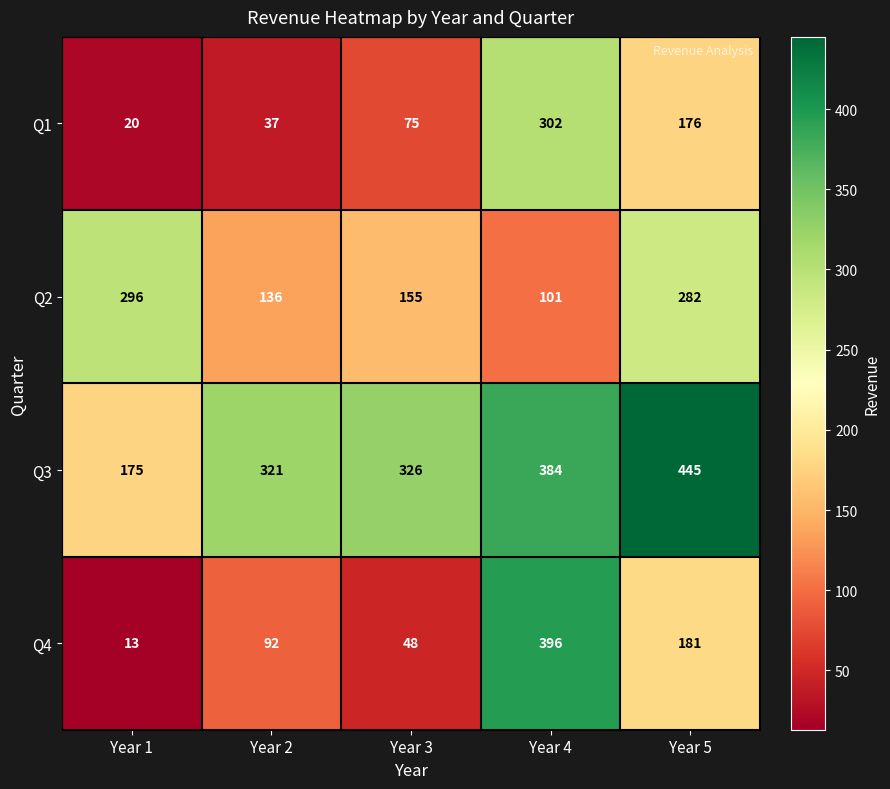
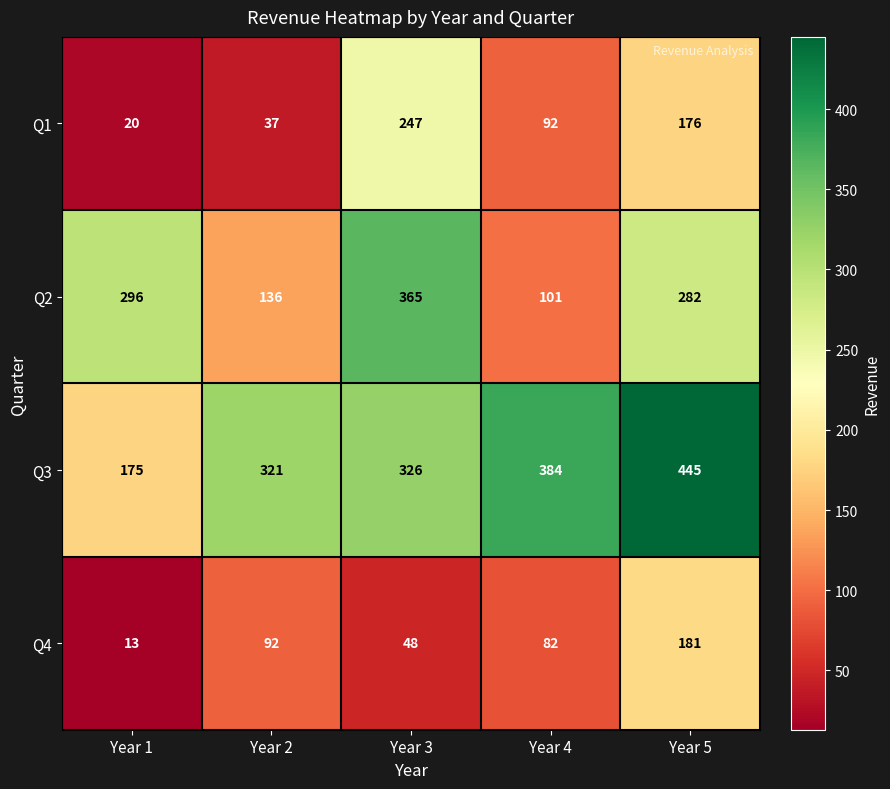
Q1, Year 3: 75 -> 247
Q1, Year 4: 302 -> 92
Q2, Year 3: 155 -> 365
Q4, Year 4: 396 -> 82
